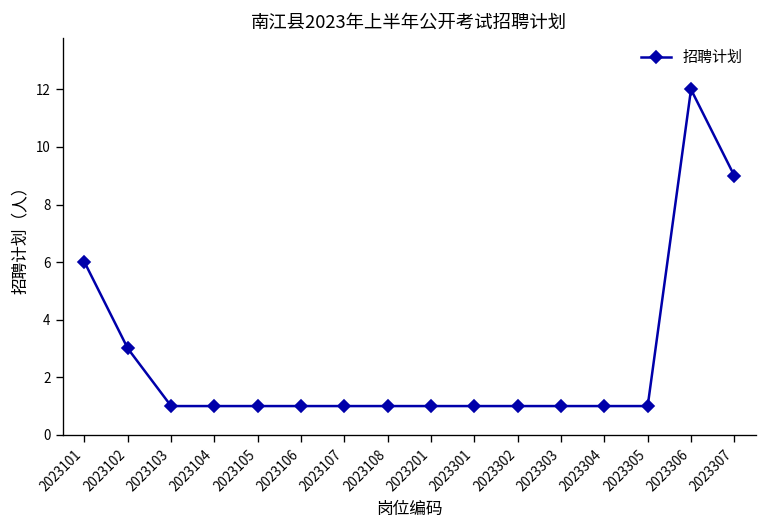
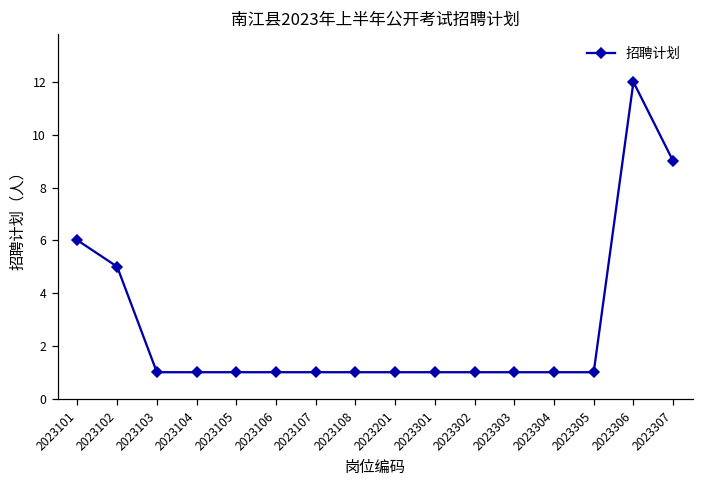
2023102: 3 -> 5
